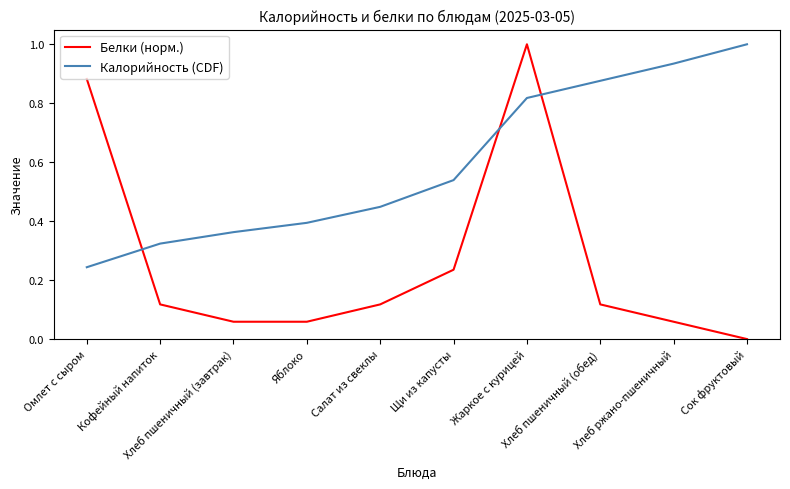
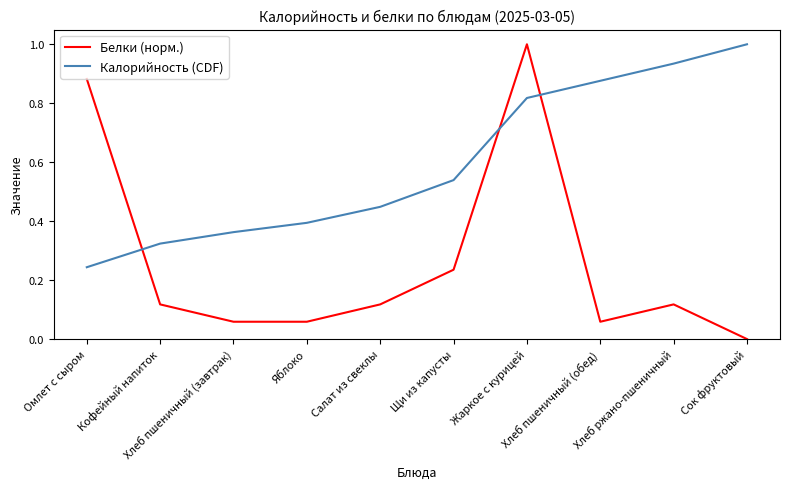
Белки (норм.), Хлеб пшеничный (обед): 0.12 -> 0.06
Белки (норм.), Хлеб ржано-пшеничный: 0.06 -> 0.12
